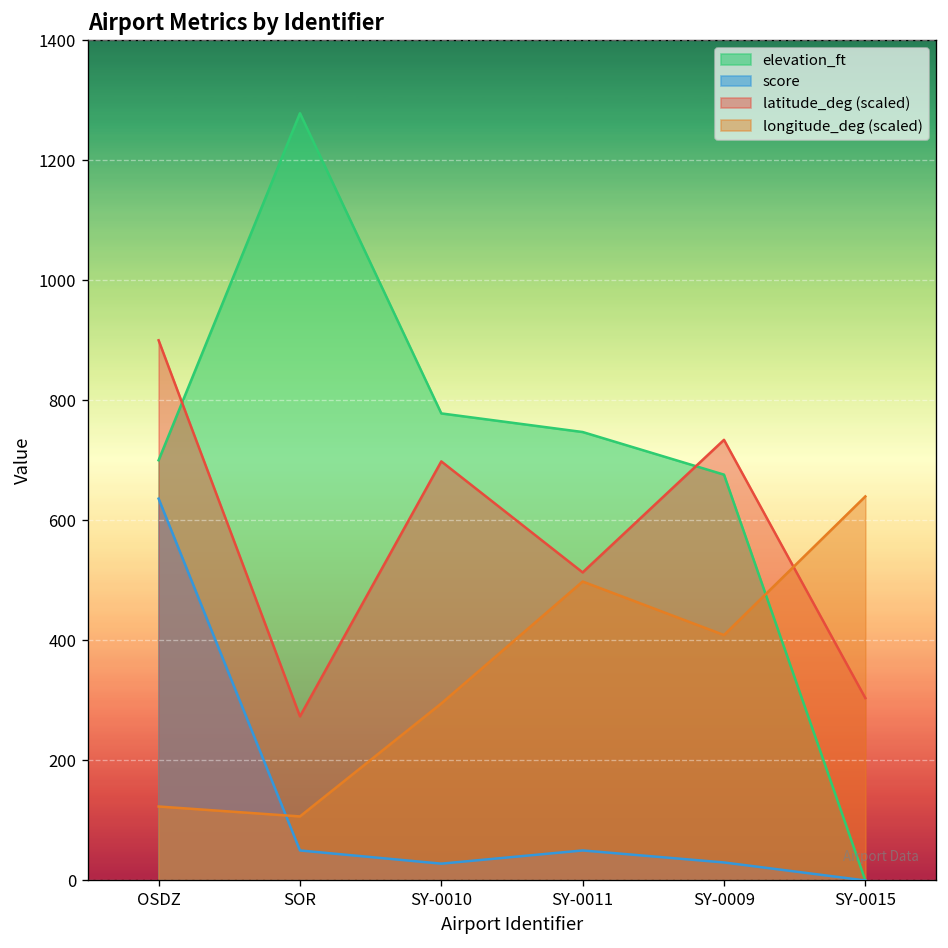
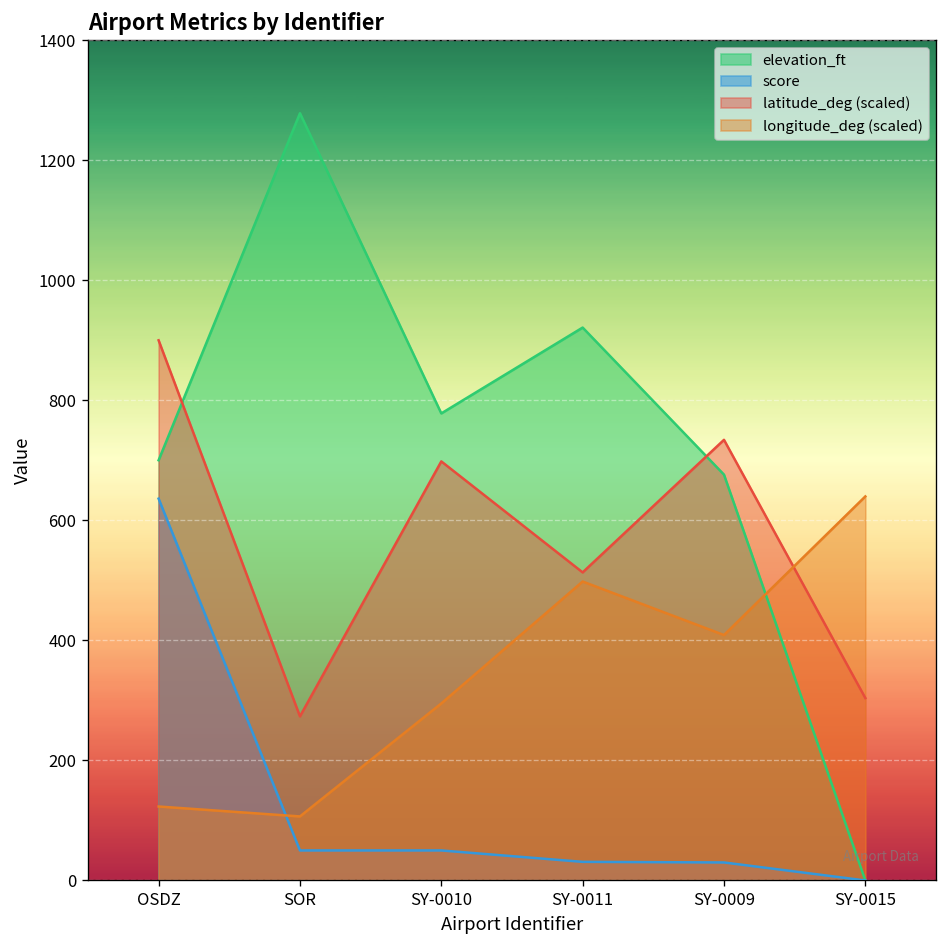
score, SY-0010: 30 -> 50
elevation_ft, SY-0011: 750 -> 920
score, SY-0011: 50 -> 30
